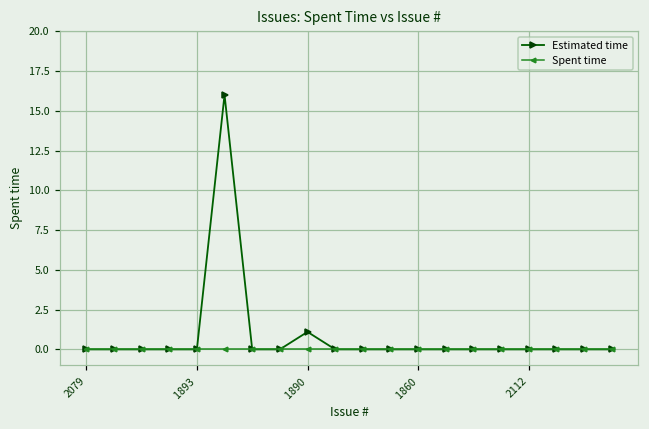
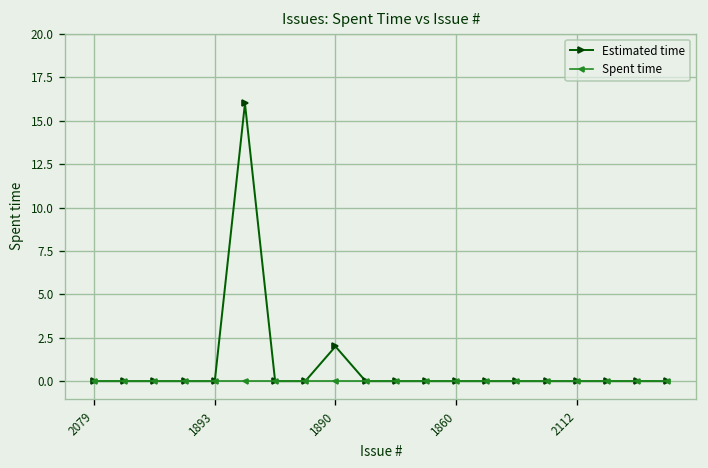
Estimated time, 1890: 1.1 -> 2.0
